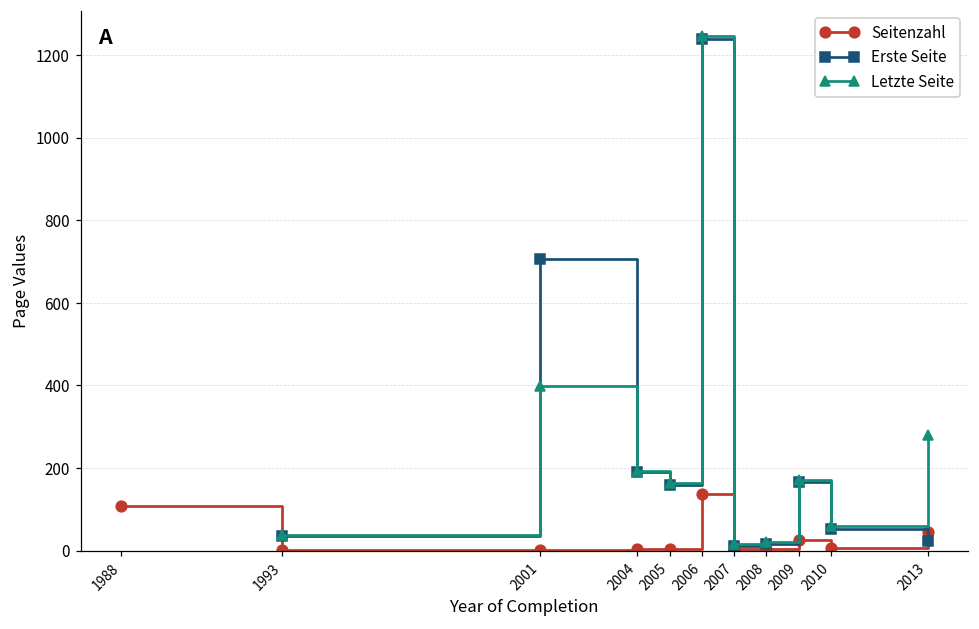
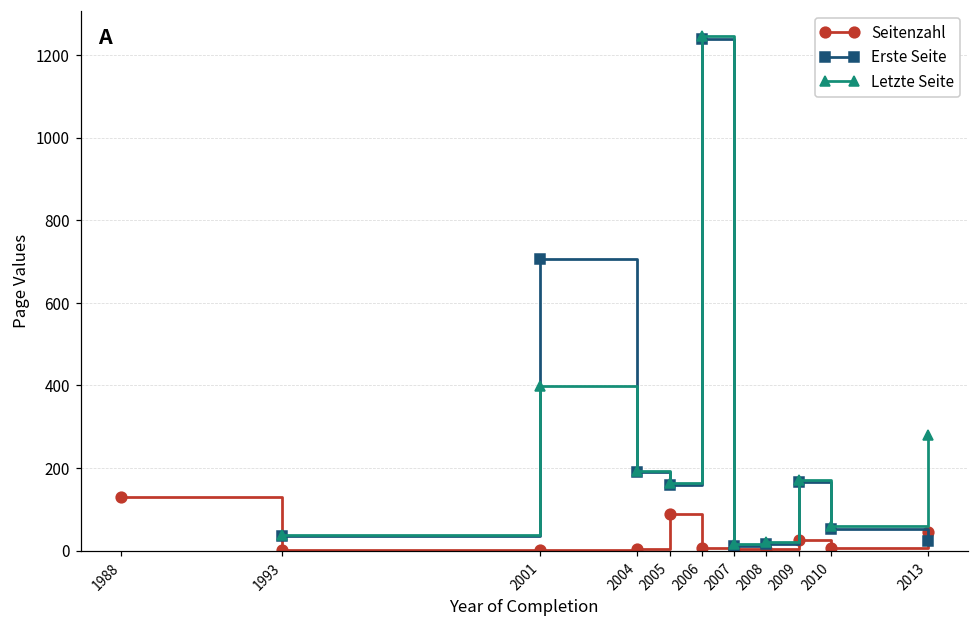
Seitenzahl, 1988: 110 -> 130
Seitenzahl, 2005: 0 -> 90
Seitenzahl, 2006: 140 -> 10
